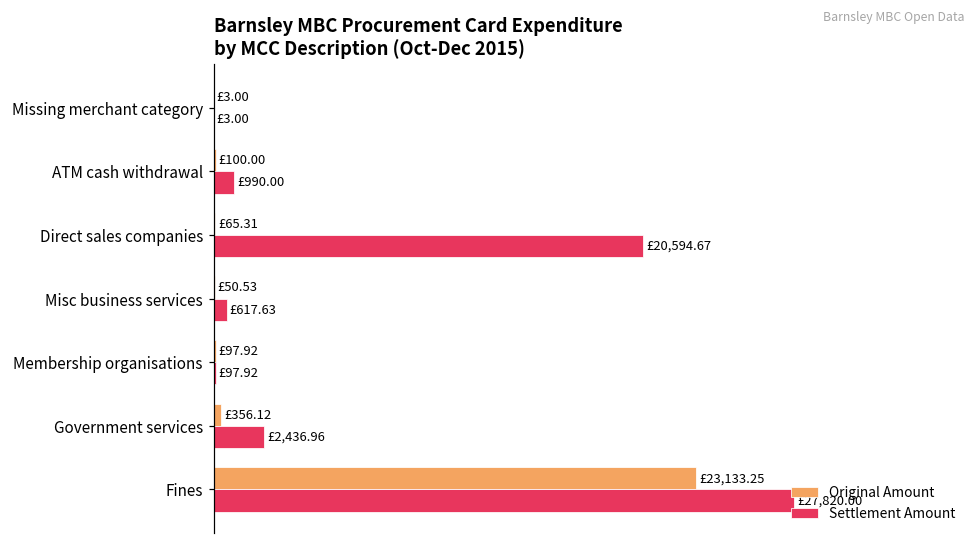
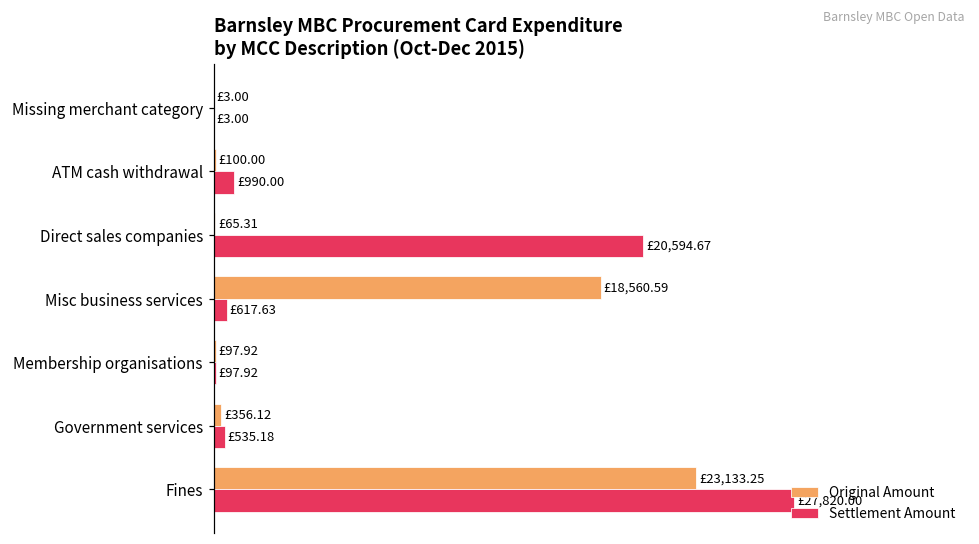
Original Amount, Misc business services: £50.53 -> £18,560.59
Settlement Amount, Government services: £2,436.96 -> £535.18
